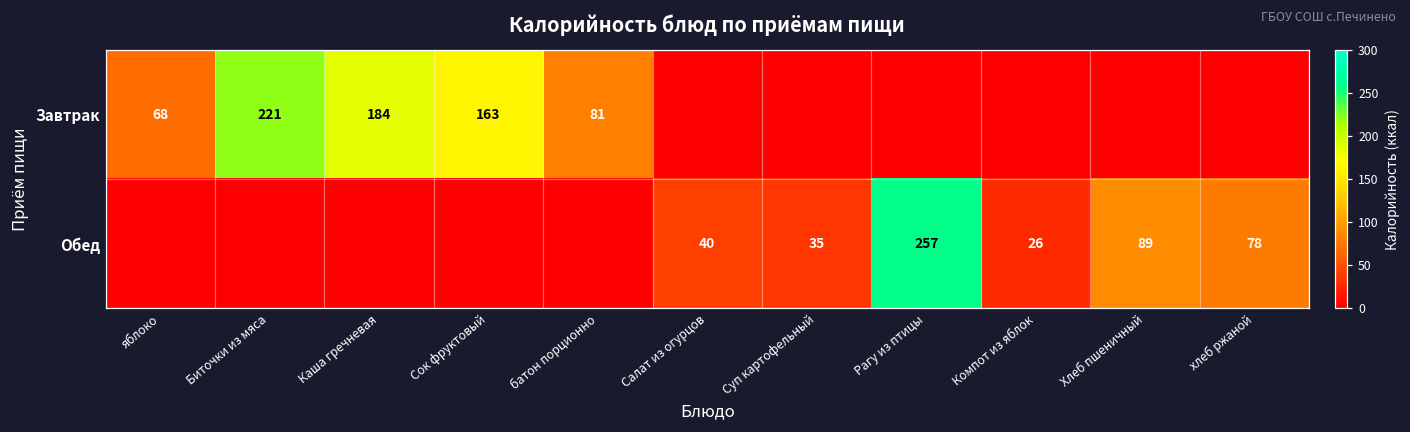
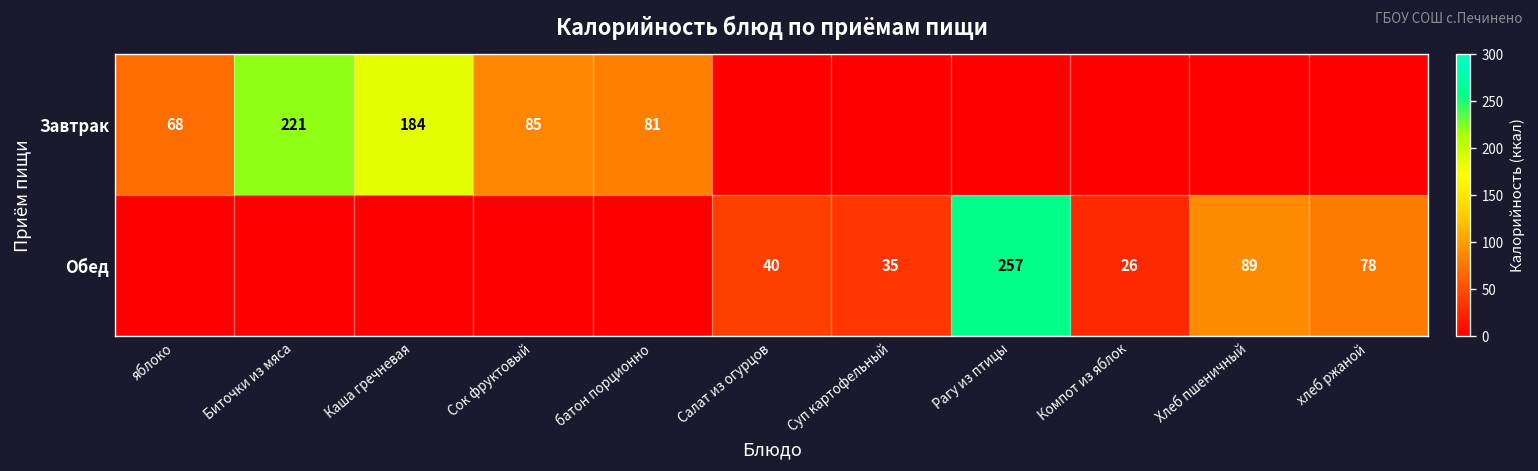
Завтрак, Сок фруктовый: 163 -> 85
